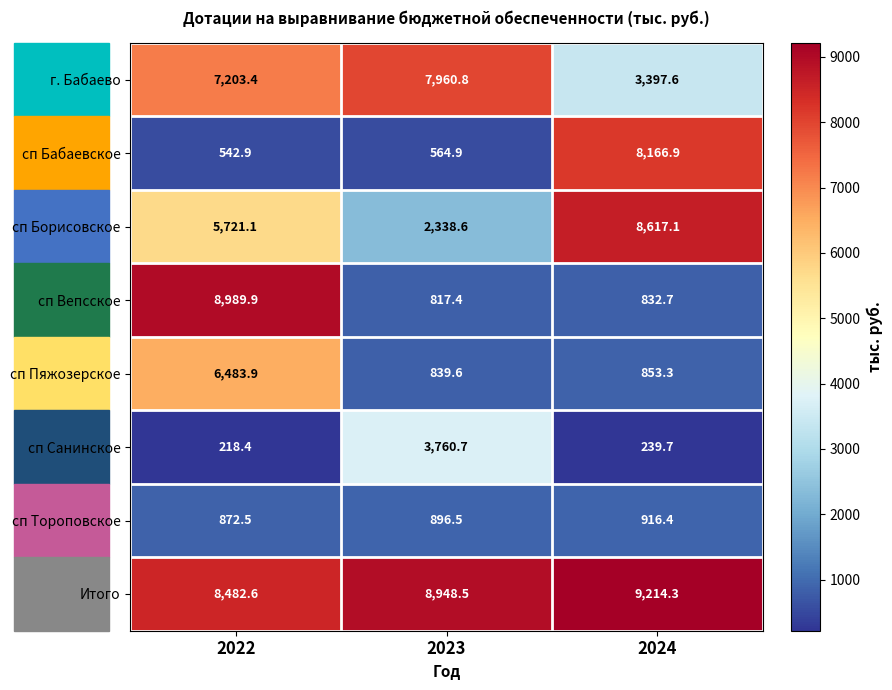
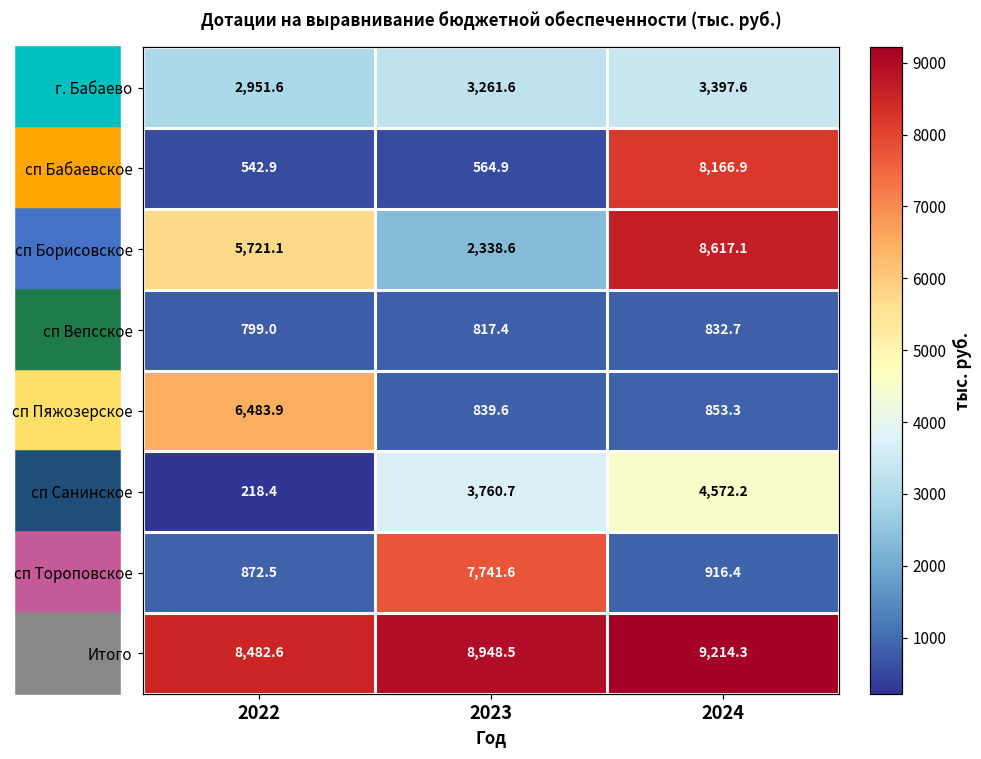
г. Бабаево, 2022: 7,203.4 -> 2,951.6
г. Бабаево, 2023: 7,960.8 -> 3,261.6
сп Вепсское, 2022: 8,989.9 -> 799.0
сп Санинское, 2024: 239.7 -> 4,572.2
сп Тороповское, 2023: 896.5 -> 7,741.6
